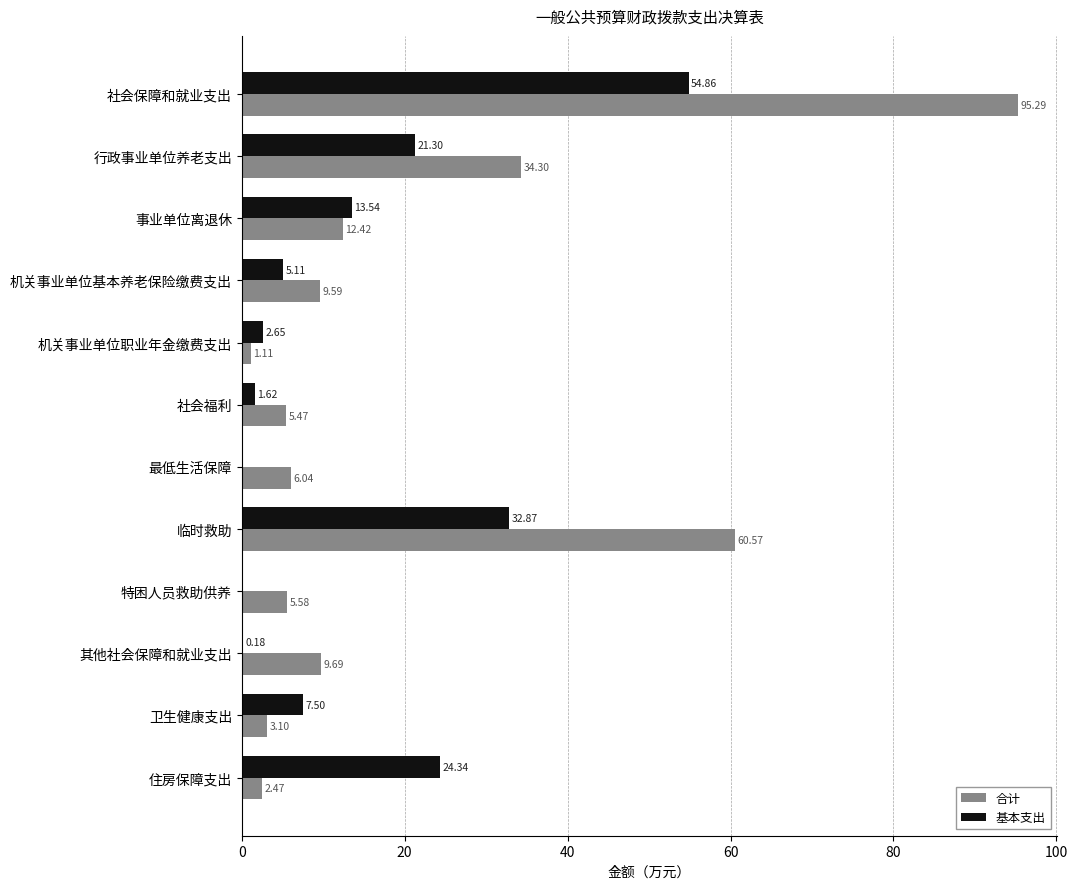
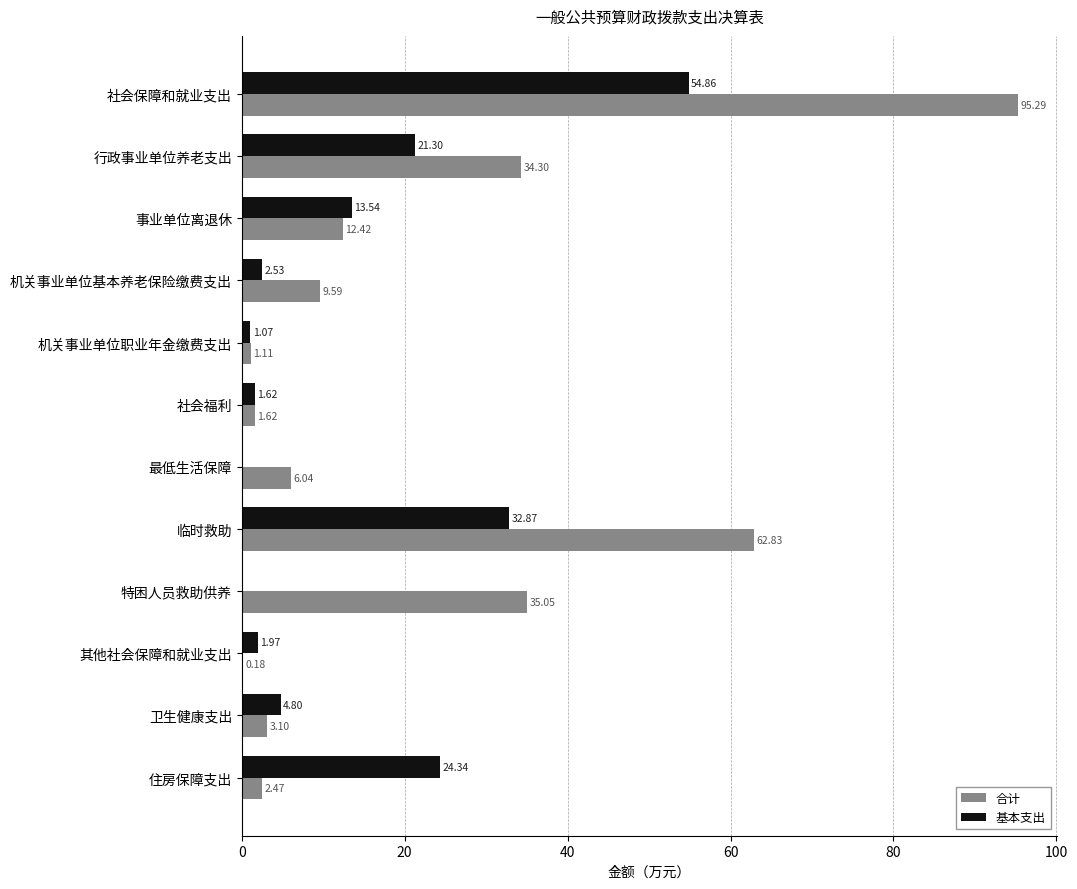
基本支出, 机关事业单位基本养老保险缴费支出: 5.11 -> 2.53
基本支出, 机关事业单位职业年金缴费支出: 2.65 -> 1.07
合计, 社会福利: 5.47 -> 1.62
合计, 临时救助: 60.57 -> 62.83
合计, 特困人员救助供养: 5.58 -> 35.05
基本支出, 其他社会保障和就业支出: 0.18 -> 1.97
合计, 其他社会保障和就业支出: 9.69 -> 0.18
基本支出, 卫生健康支出: 7.50 -> 4.80
